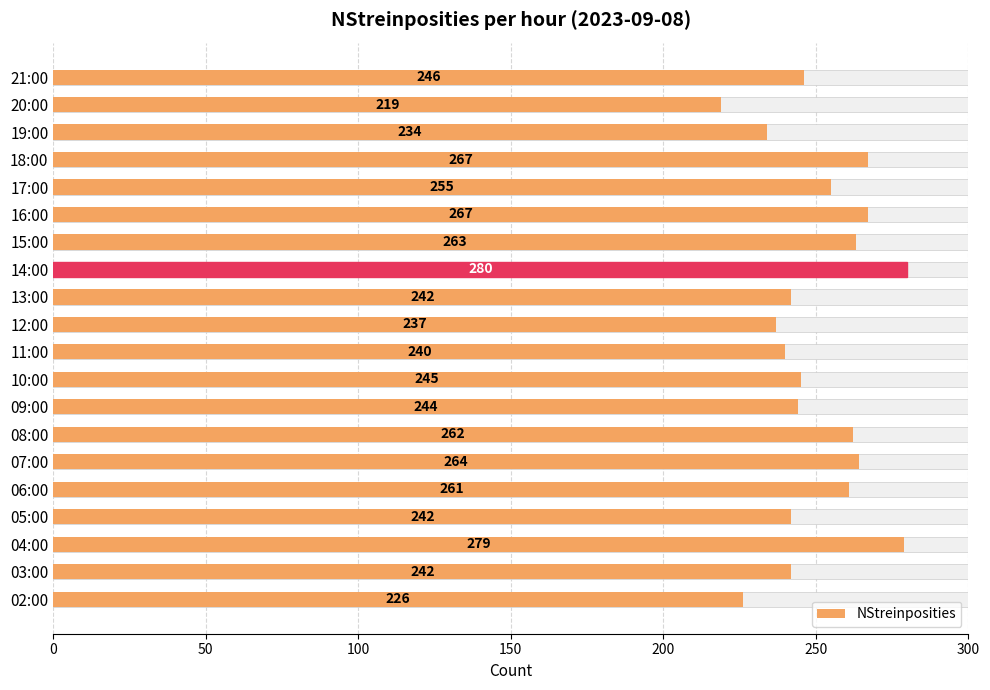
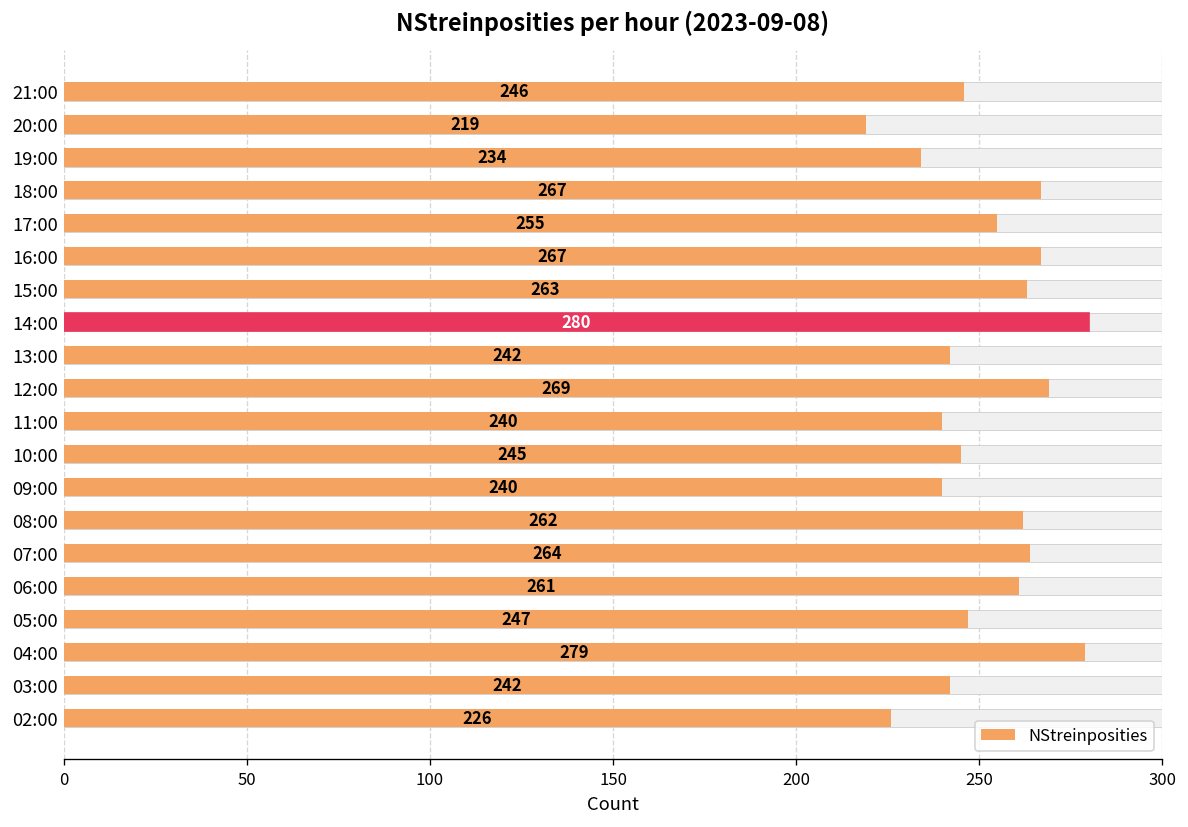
NStreinposities, 12:00: 237 -> 269
NStreinposities, 09:00: 244 -> 240
NStreinposities, 05:00: 242 -> 247
